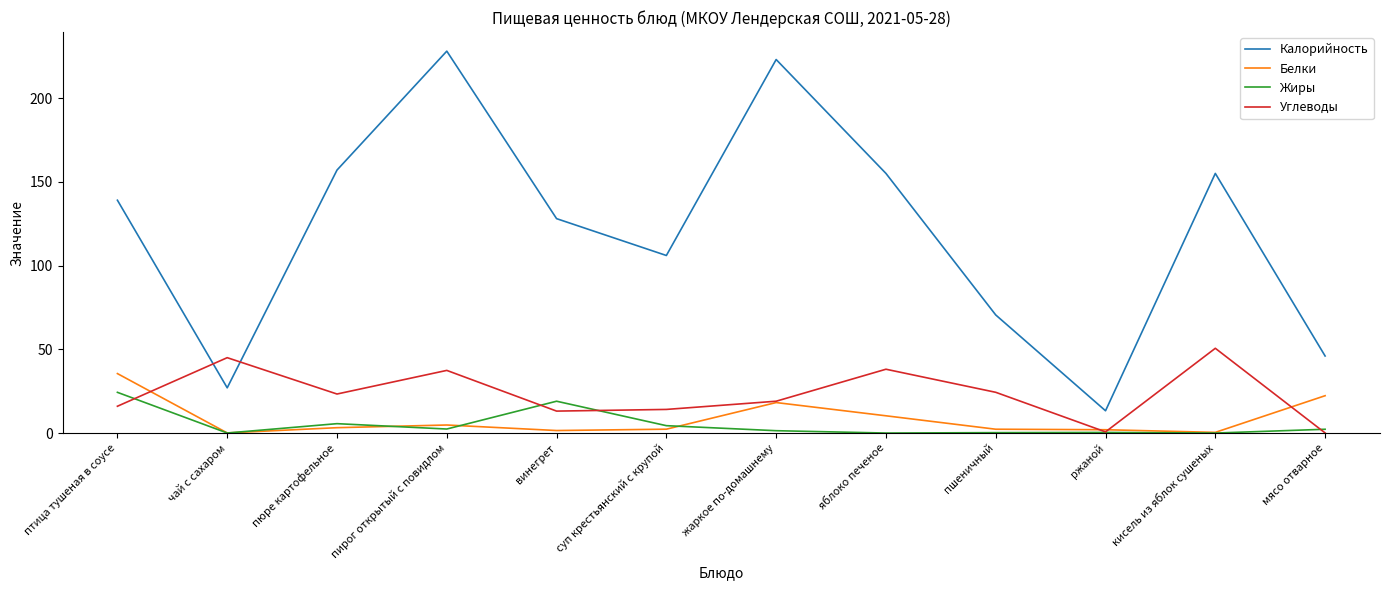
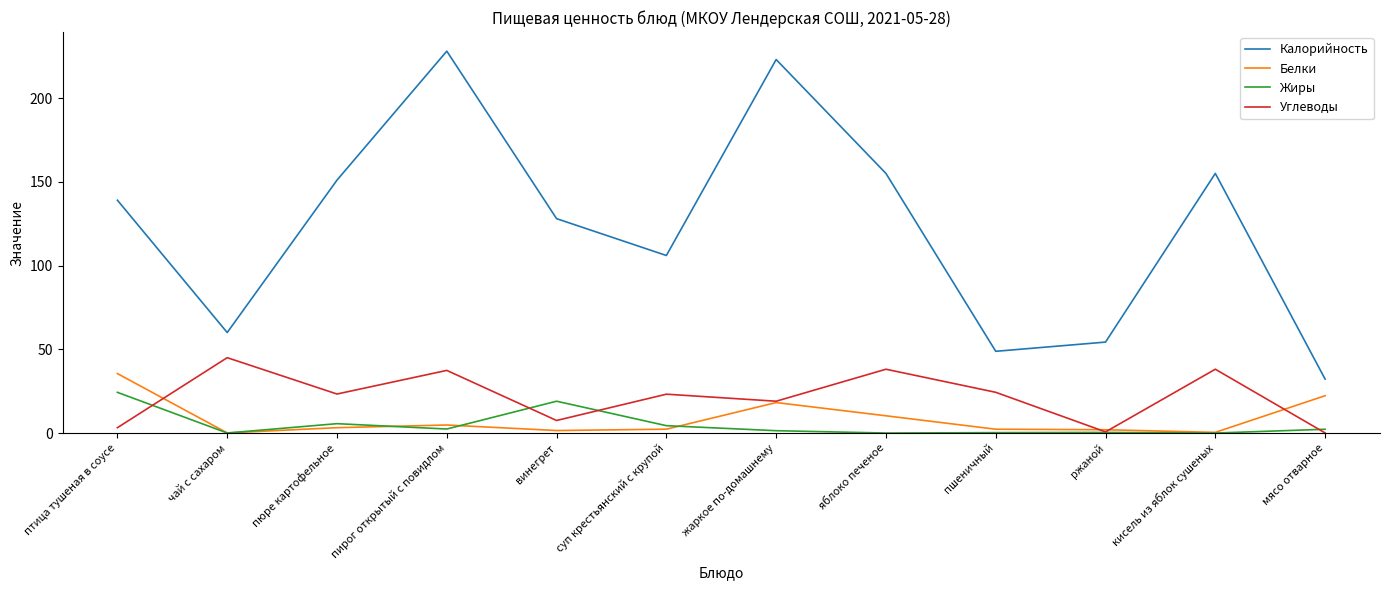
Углеводы, птица тушеная в соусе: 16 -> 3
Калорийность, чай с сахаром: 27 -> 60
Калорийность, пюре картофельное: 157 -> 151
Углеводы, винегрет: 13 -> 8
Углеводы, суп крестьянский с крупой: 14 -> 23
Калорийность, пшеничный: 71 -> 49
Калорийность, ржаной: 13 -> 54
Углеводы, кисель из яблок сушеных: 51 -> 38
Калорийность, мясо отварное: 46 -> 32
